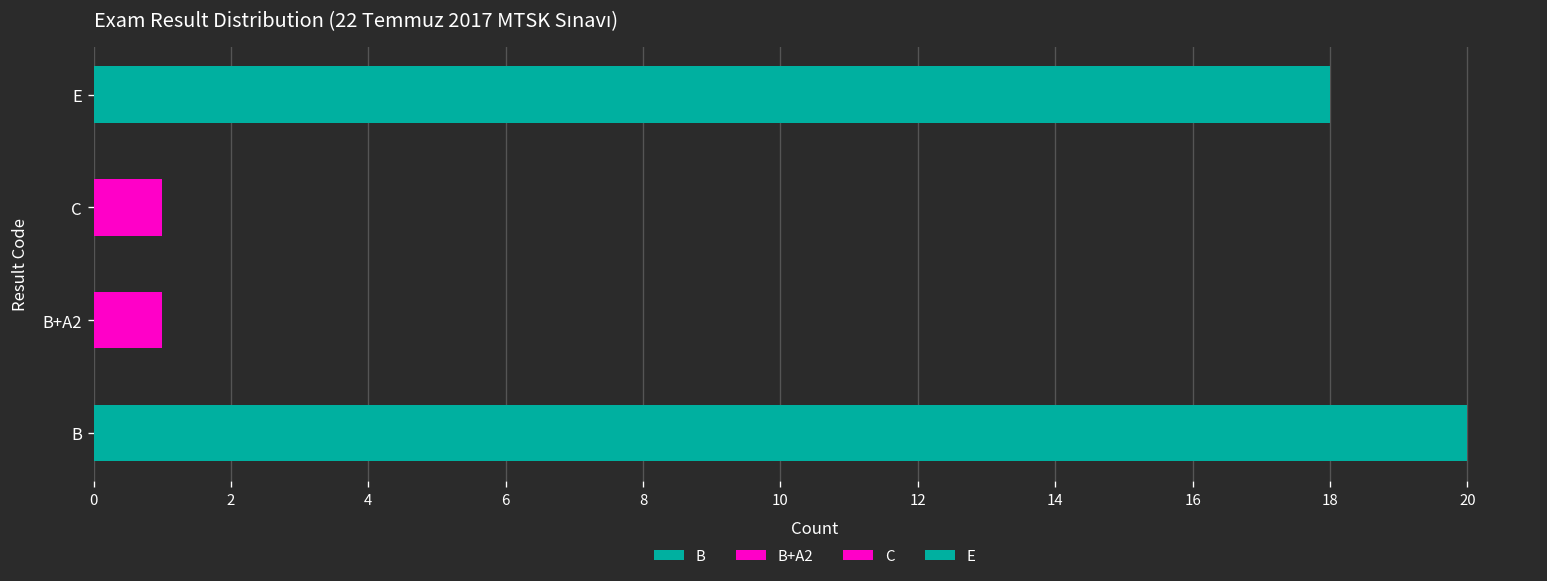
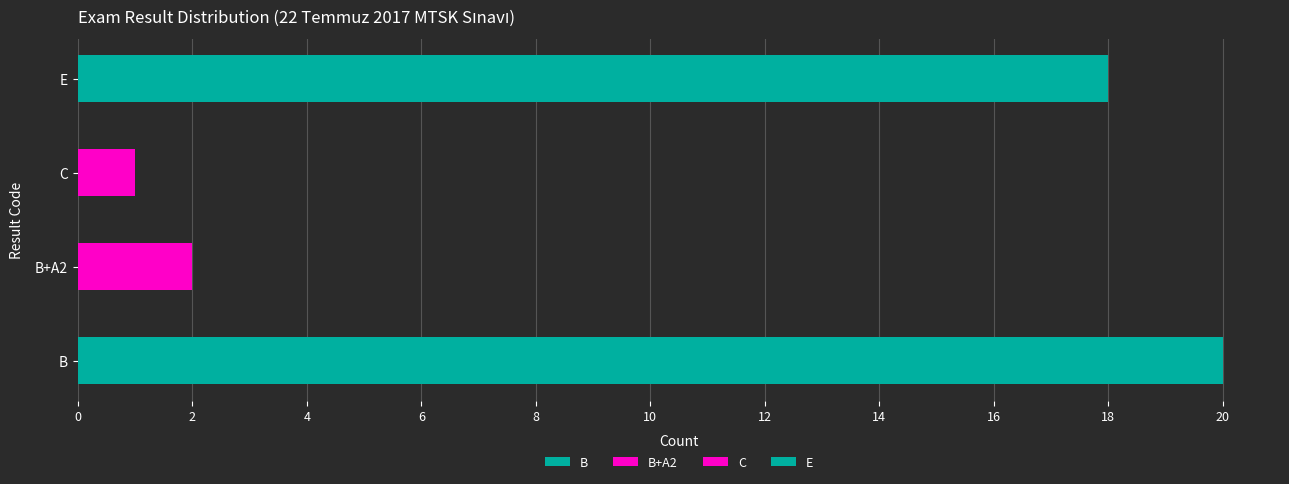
B+A2: 1 -> 2
